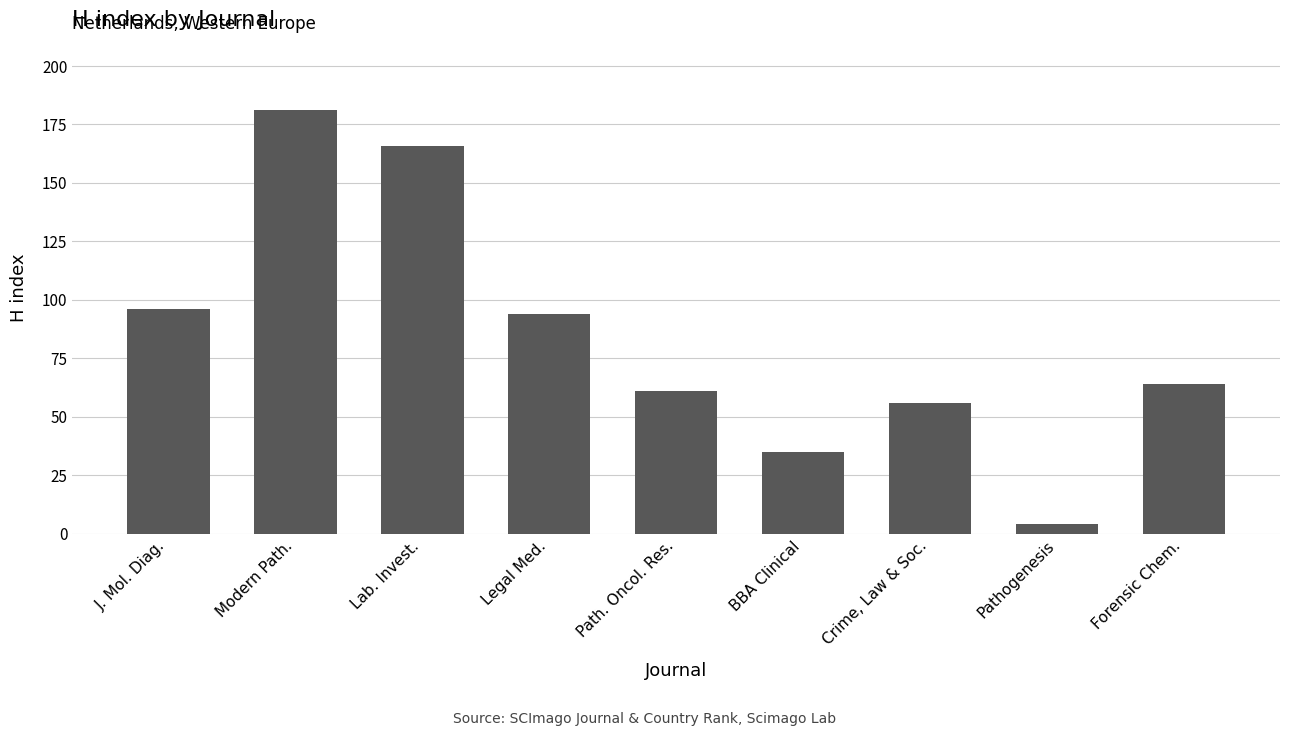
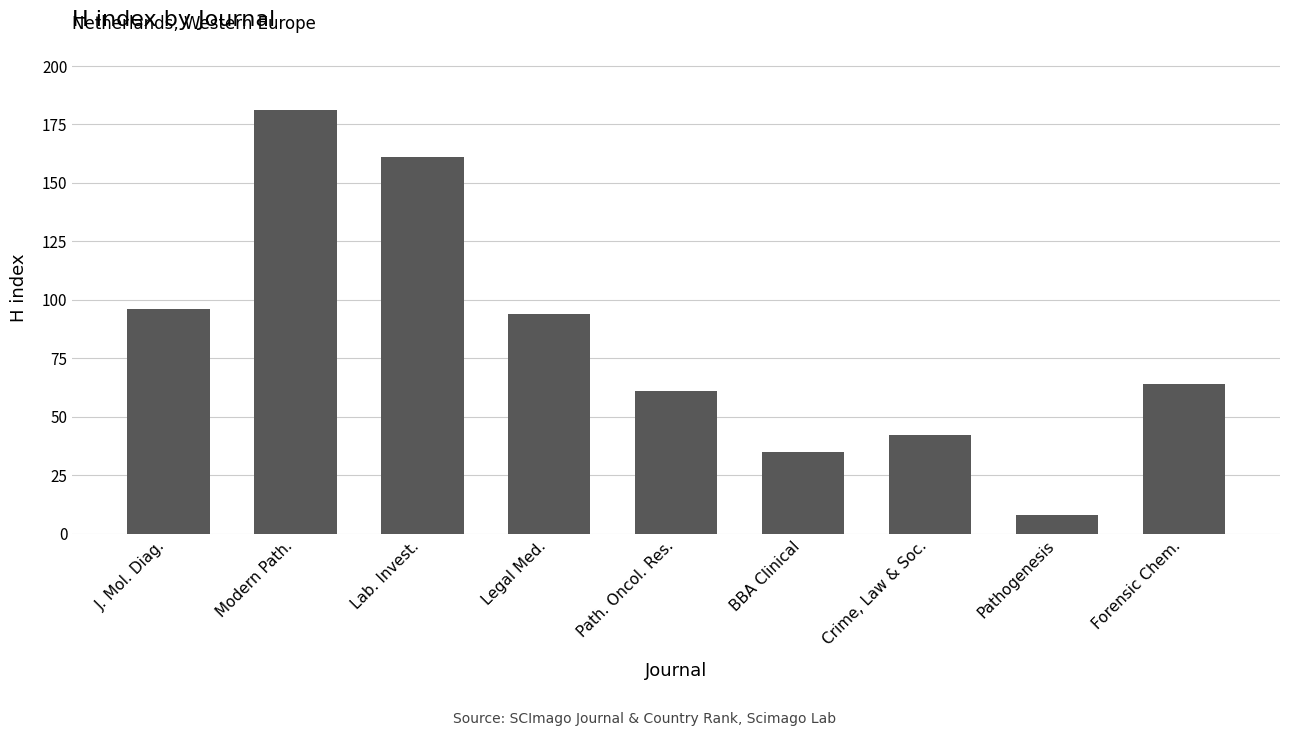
Lab. Invest.: 166 -> 161
Crime, Law & Soc.: 56 -> 42
Pathogenesis: 4 -> 8
